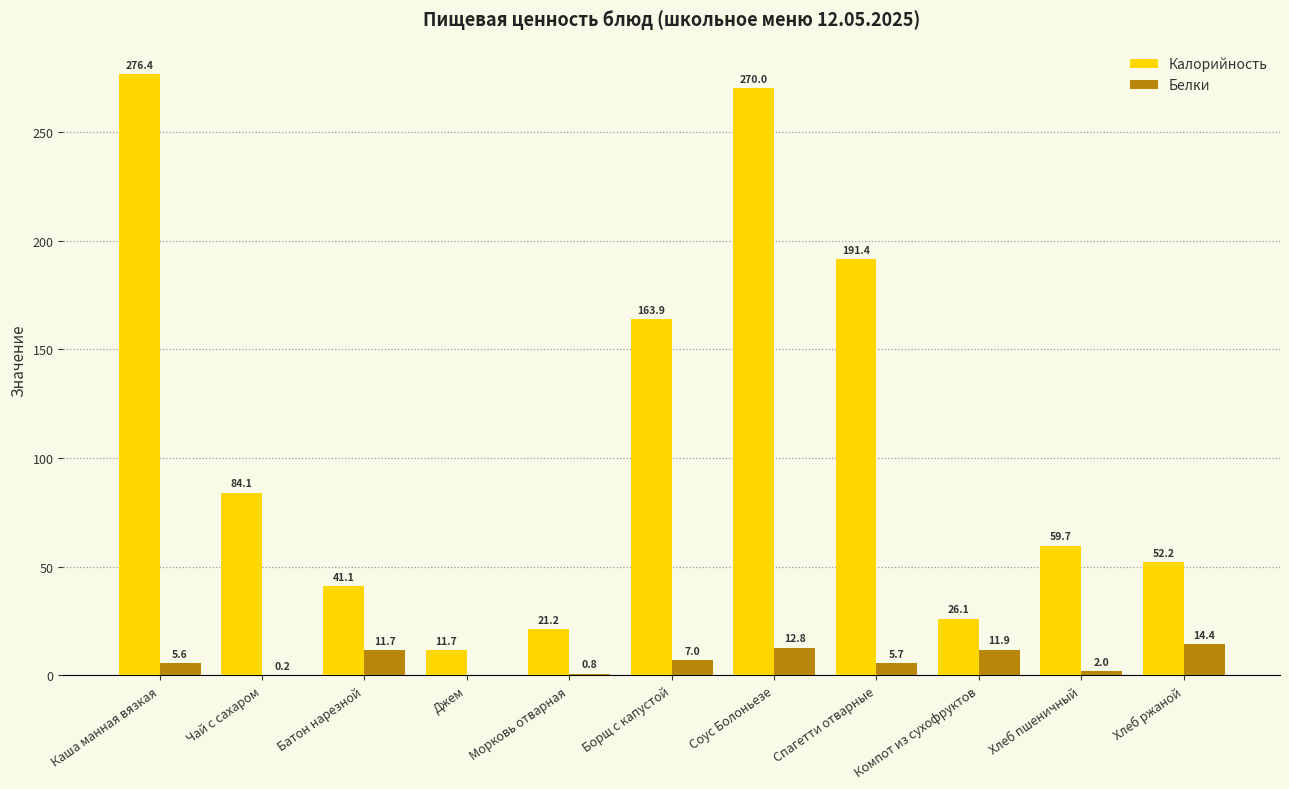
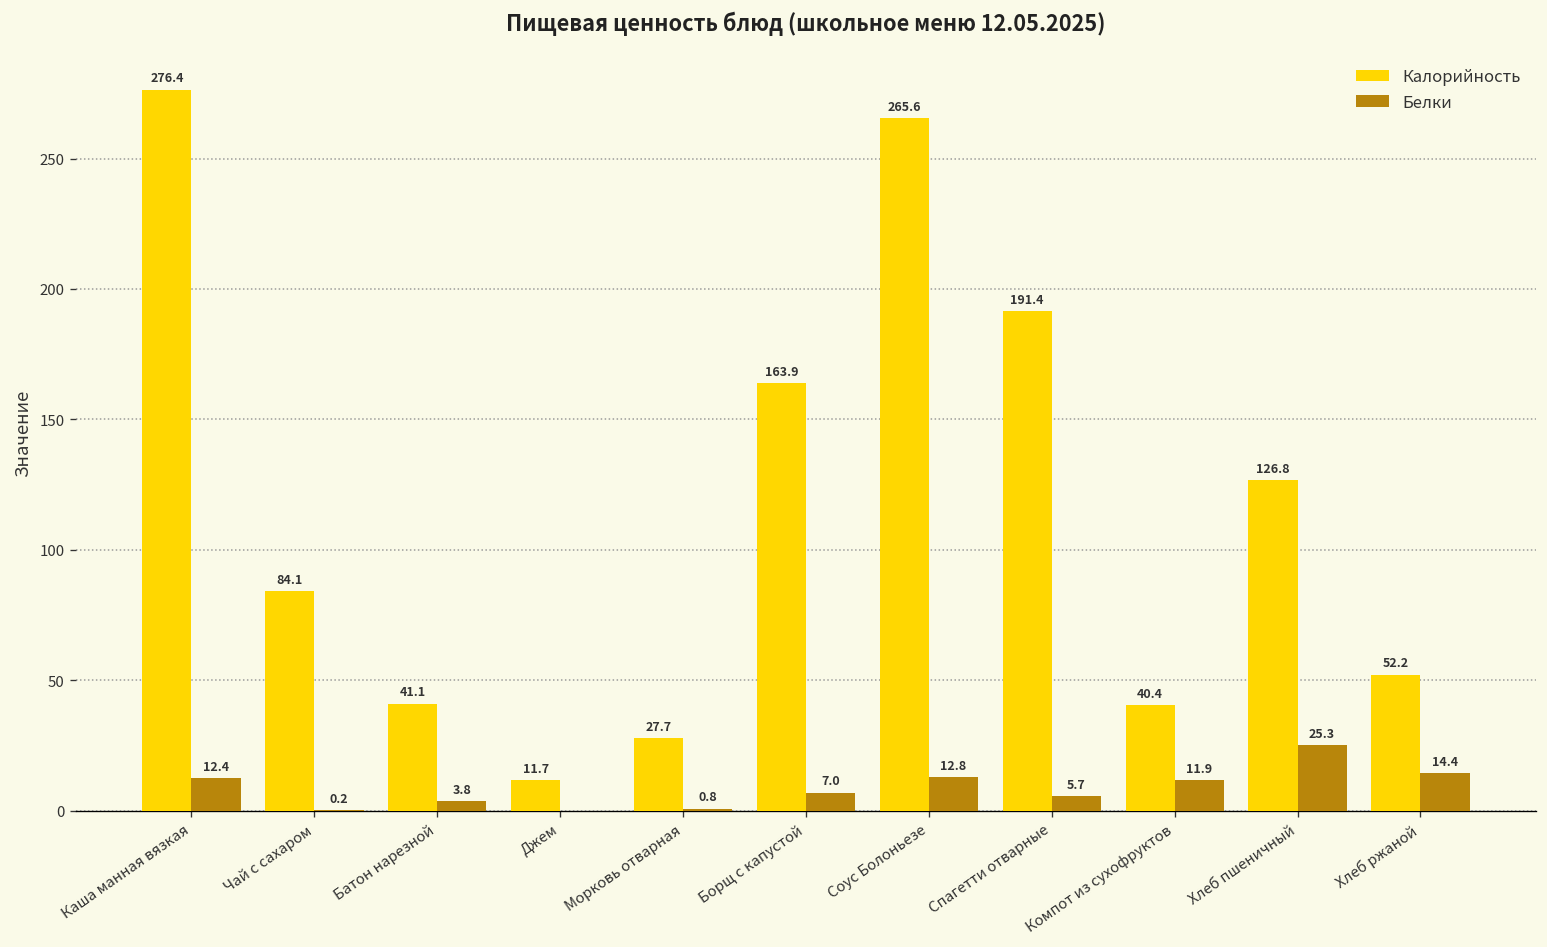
Белки, Каша манная вязкая: 5.6 -> 12.4
Белки, Батон нарезной: 11.7 -> 3.8
Калорийность, Морковь отварная: 21.2 -> 27.7
Калорийность, Соус Болоньезе: 270.0 -> 265.6
Калорийность, Компот из сухофруктов: 26.1 -> 40.4
Калорийность, Хлеб пшеничный: 59.7 -> 126.8
Белки, Хлеб пшеничный: 2.0 -> 25.3
